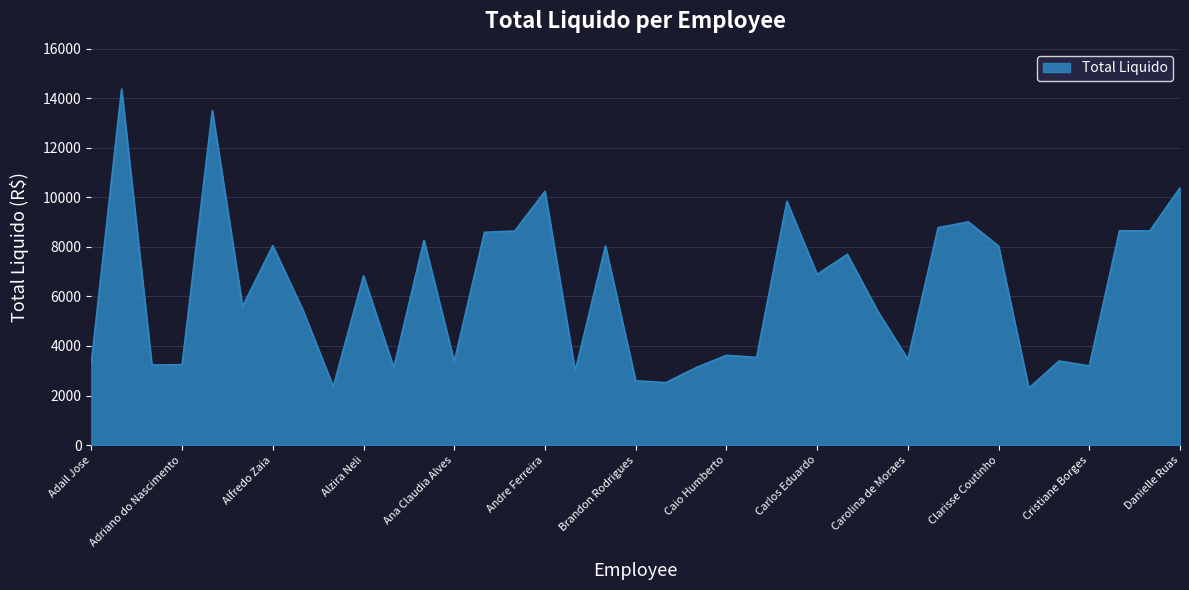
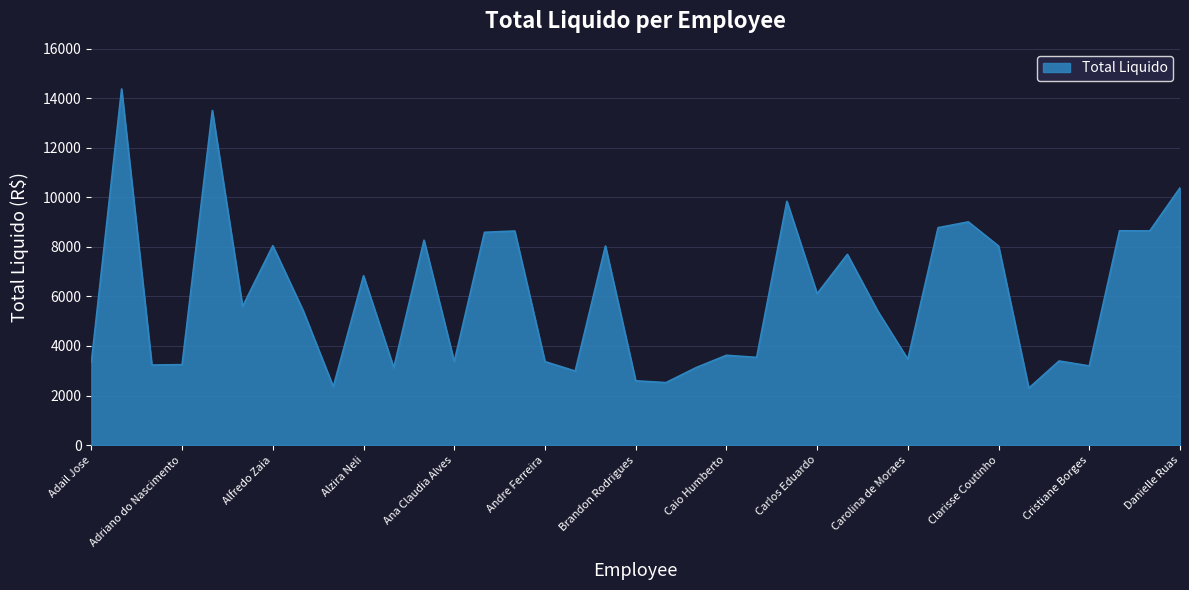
Andre Ferreira: 10200 -> 3400
Carlos Eduardo: 6900 -> 6100
